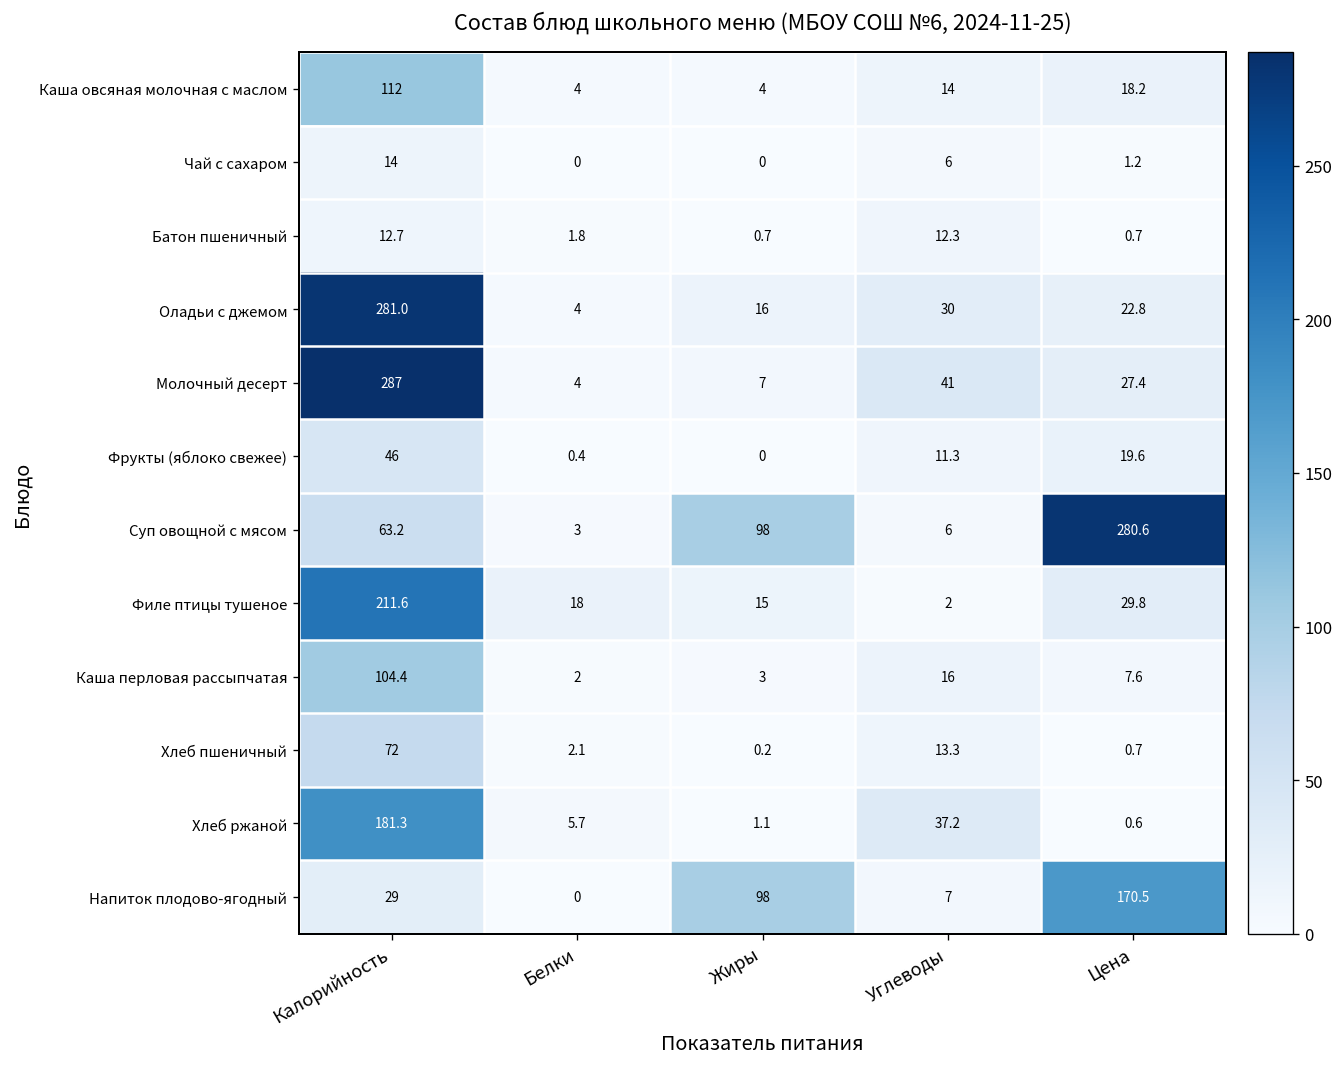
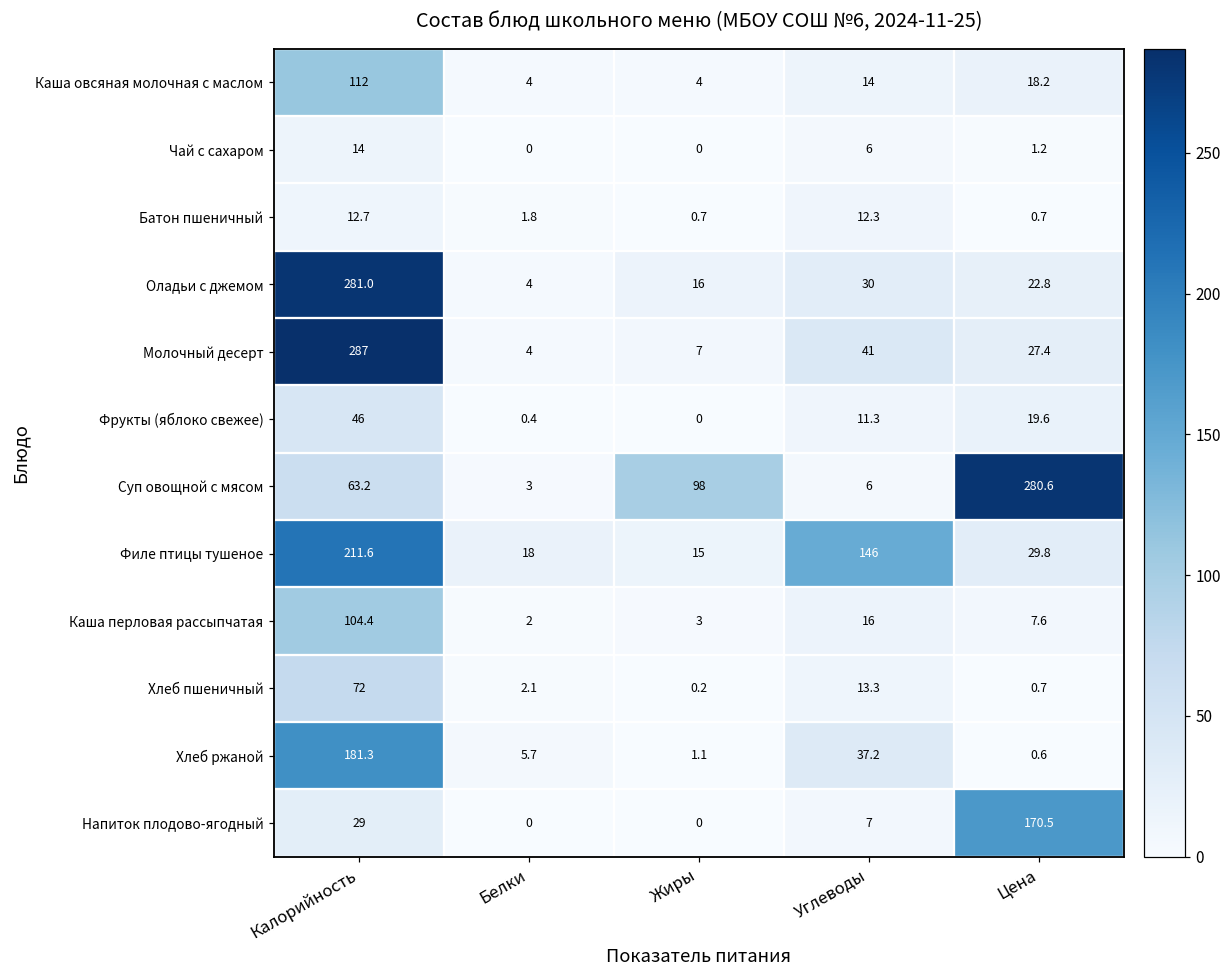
Филе птицы тушеное, Углеводы: 2 -> 146
Напиток плодово-ягодный, Жиры: 98 -> 0
